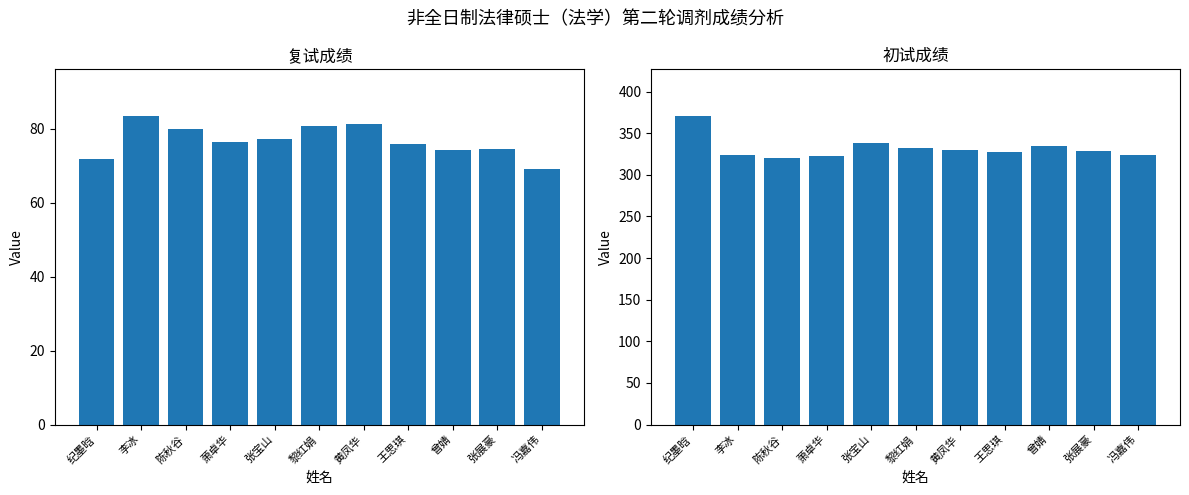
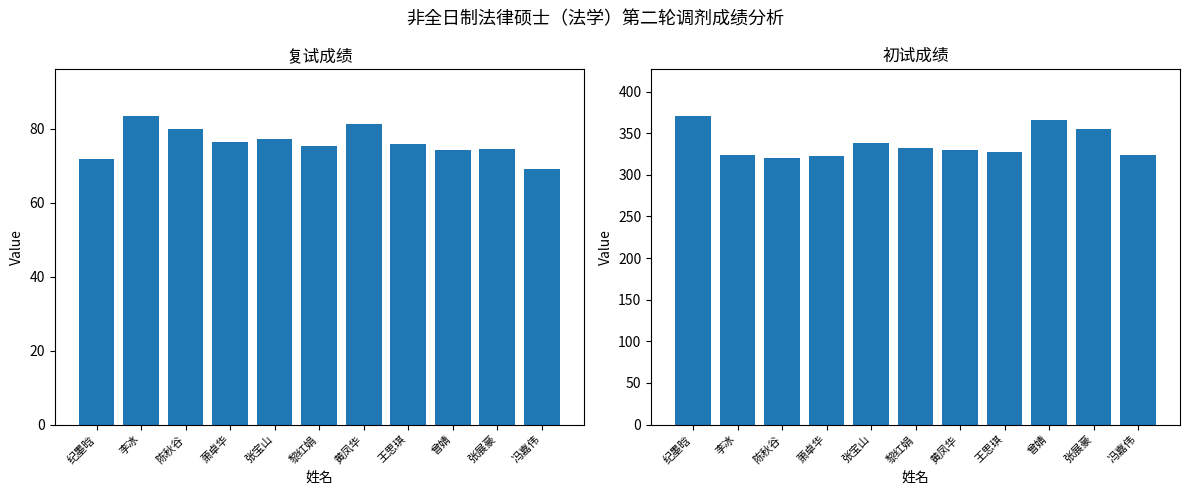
复试成绩, 黎红娟: 81 -> 75
初试成绩, 曾婧: 330 -> 370
初试成绩, 张展豪: 330 -> 360
